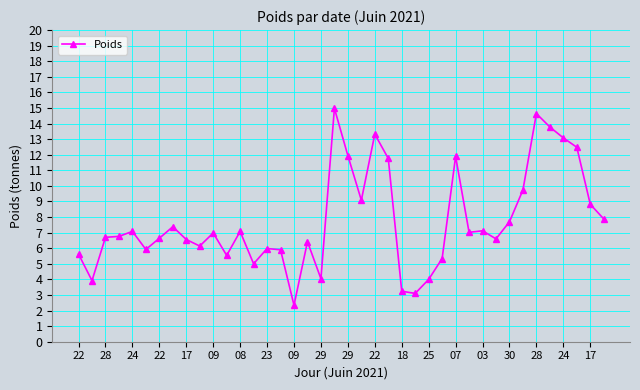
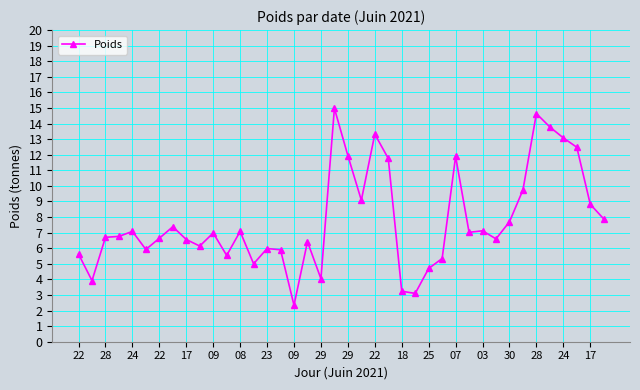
25: 4.0 -> 4.7
